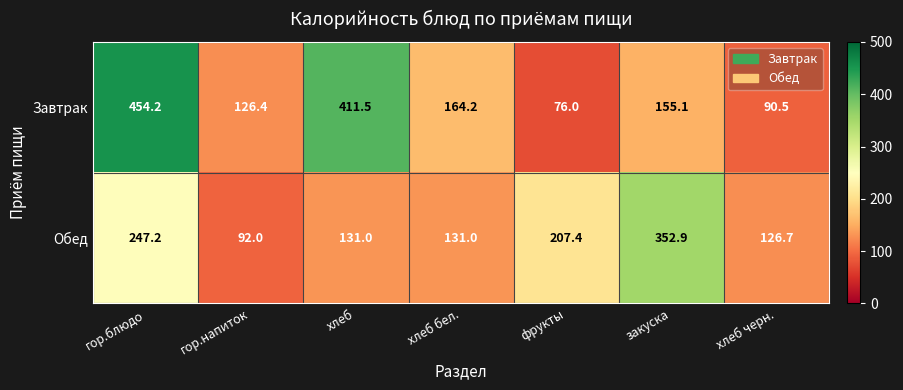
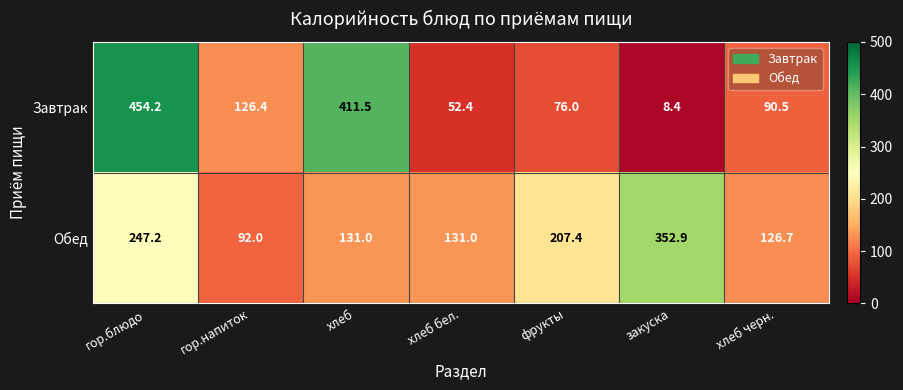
Завтрак, хлеб бел.: 164.2 -> 52.4
Завтрак, закуска: 155.1 -> 8.4
